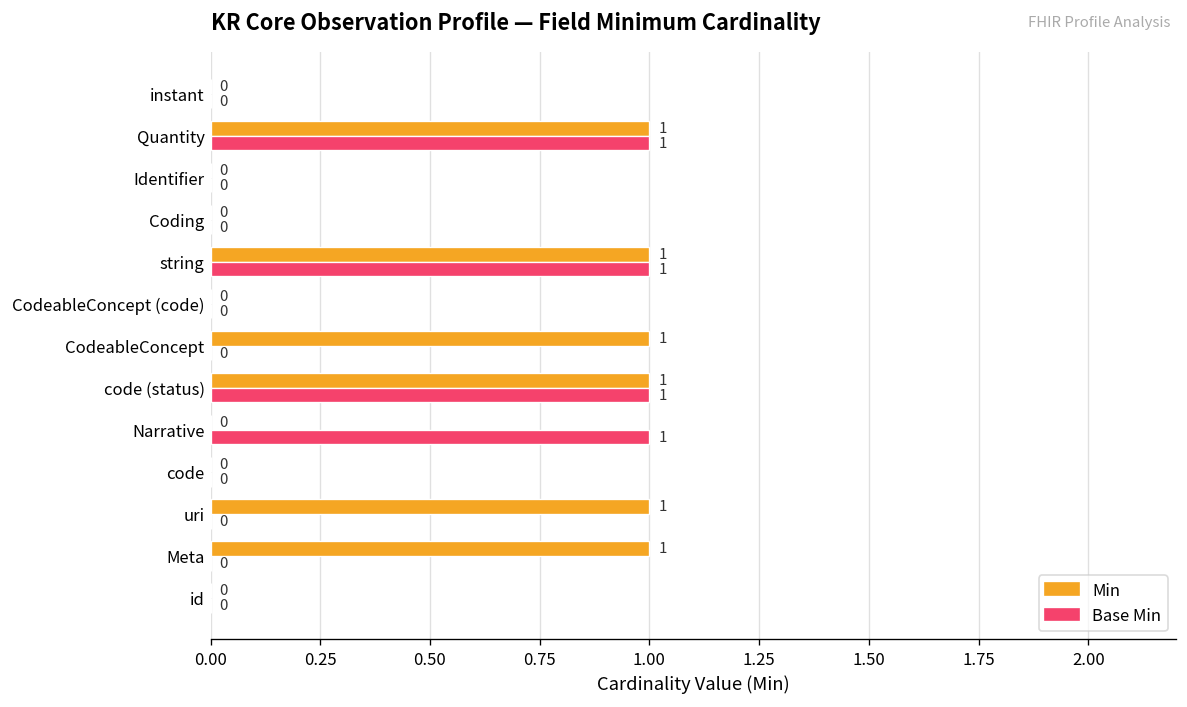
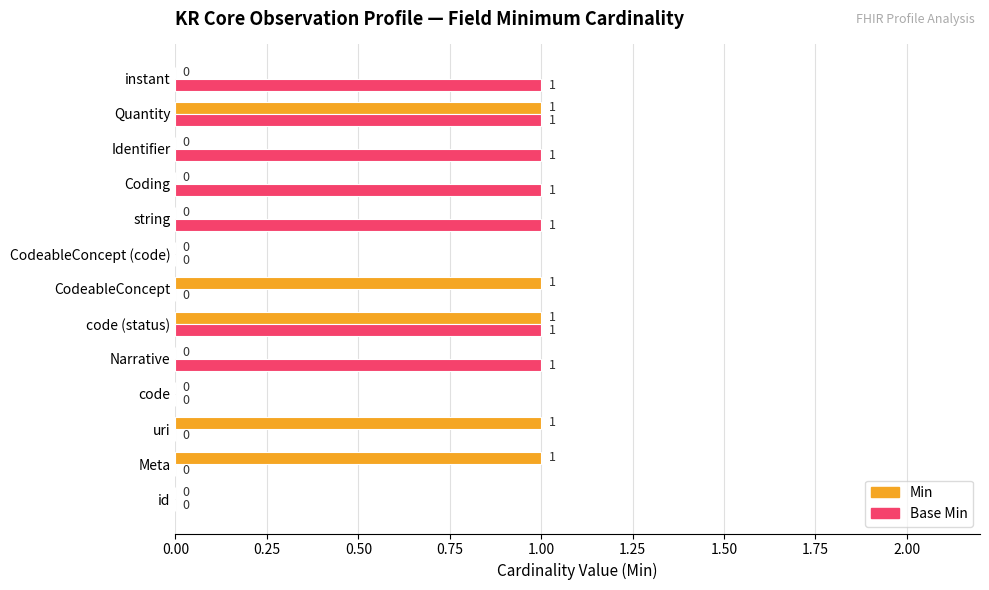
Base Min, instant: 0 -> 1
Base Min, Identifier: 0 -> 1
Base Min, Coding: 0 -> 1
Min, string: 1 -> 0
